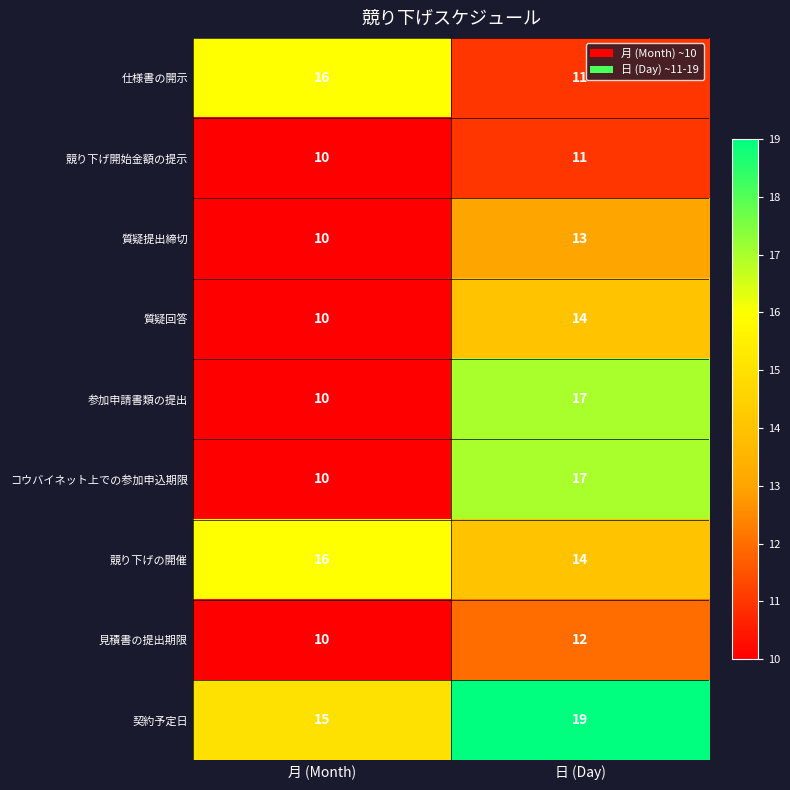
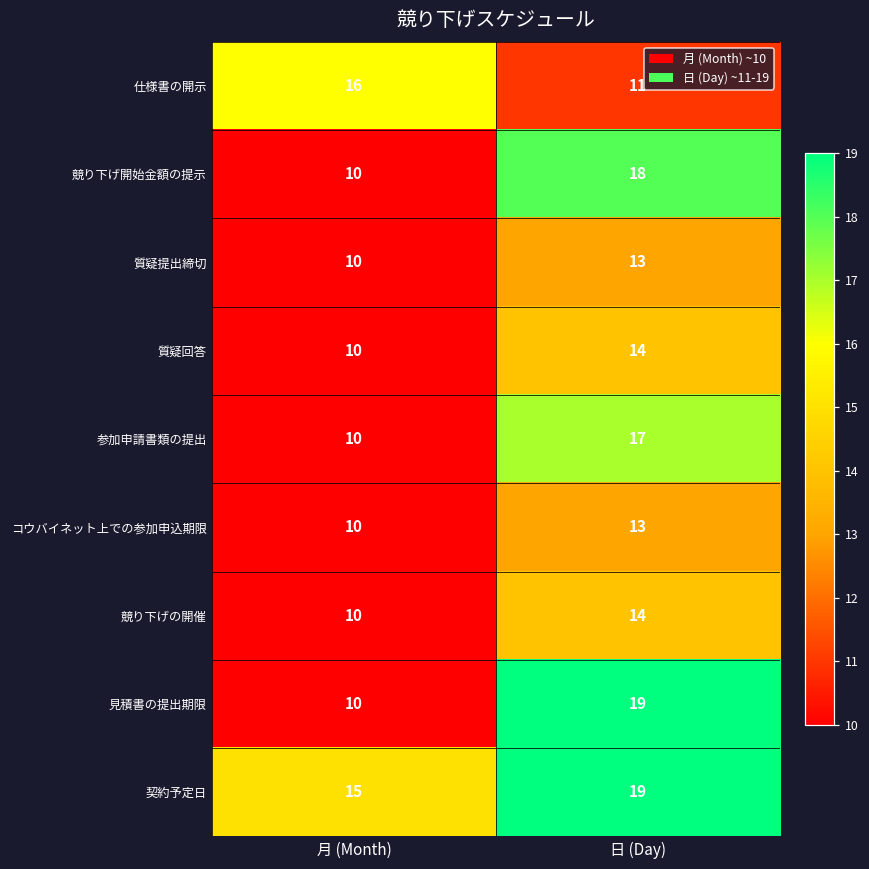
競り下げ開始金額の提示, 日 (Day): 11 -> 18
コウバイネット上での参加申込期限, 日 (Day): 17 -> 13
競り下げの開催, 月 (Month): 16 -> 10
見積書の提出期限, 日 (Day): 12 -> 19
